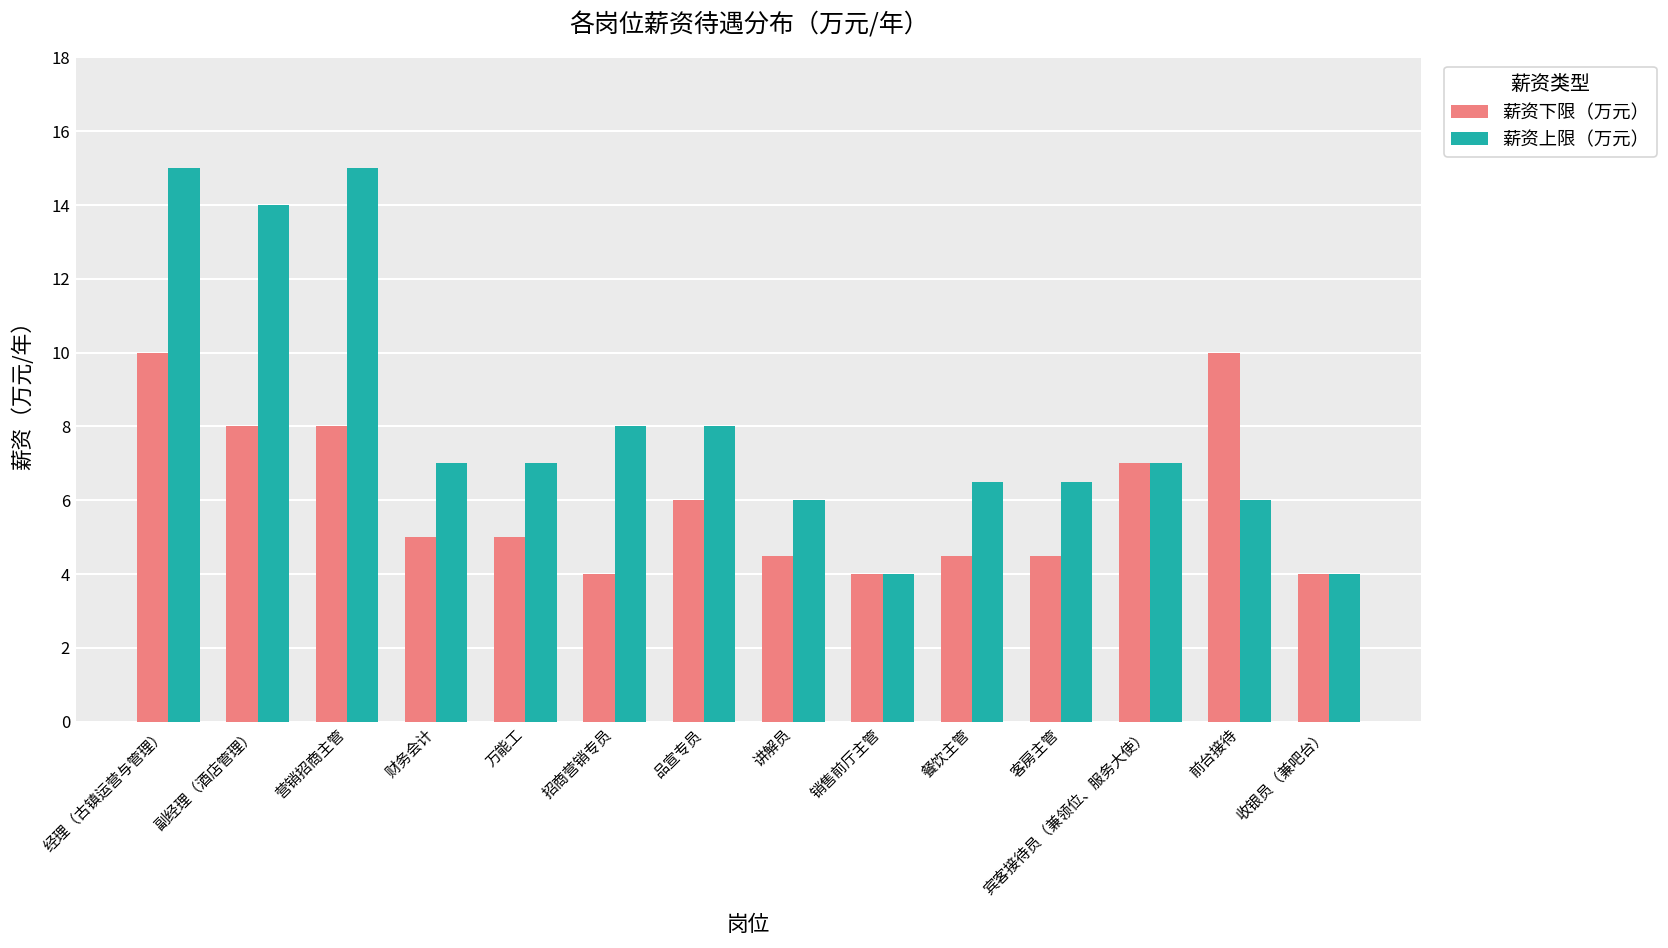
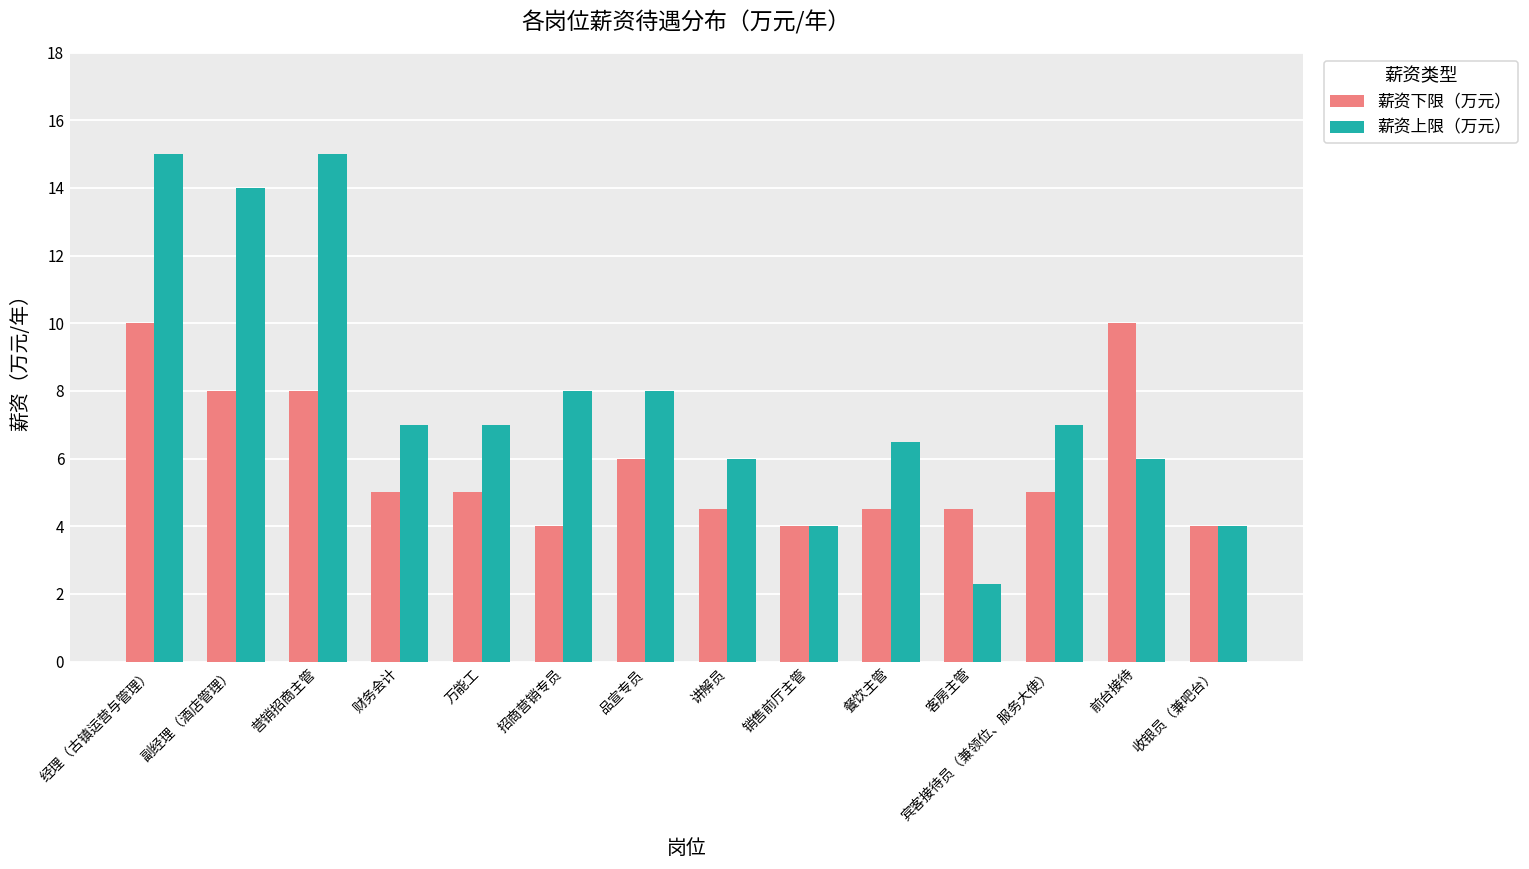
薪资上限（万元）, 客房主管: 6.5 -> 2.3
薪资下限（万元）, 宾客接待员（兼领位、服务大使）: 7 -> 5
